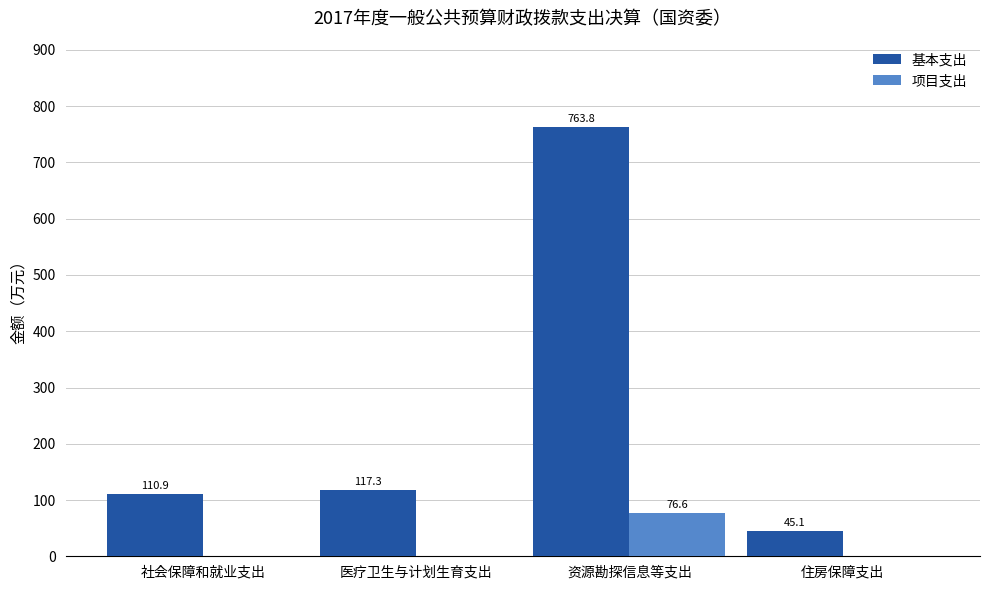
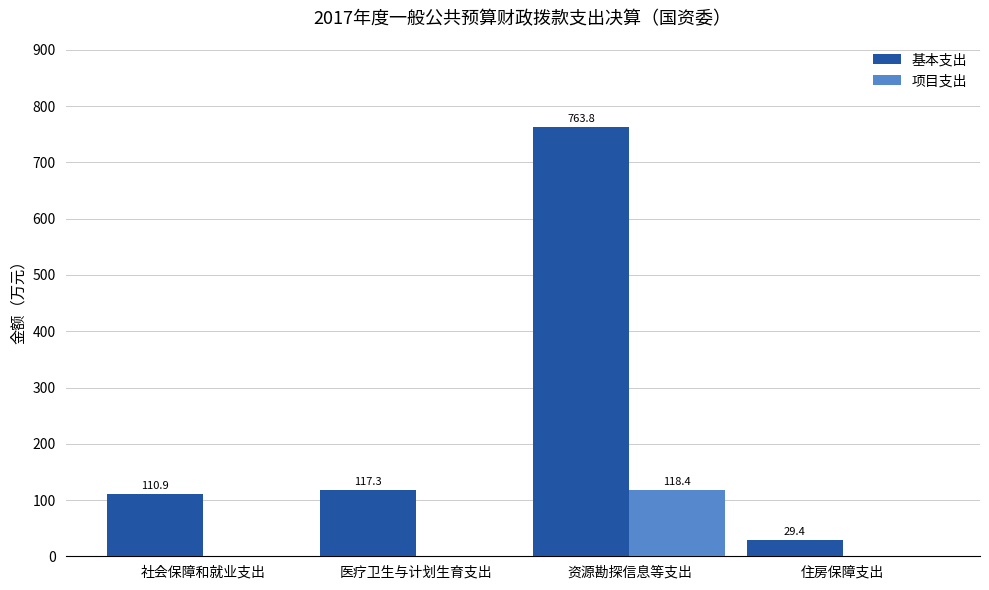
项目支出, 资源勘探信息等支出: 76.6 -> 118.4
基本支出, 住房保障支出: 45.1 -> 29.4
